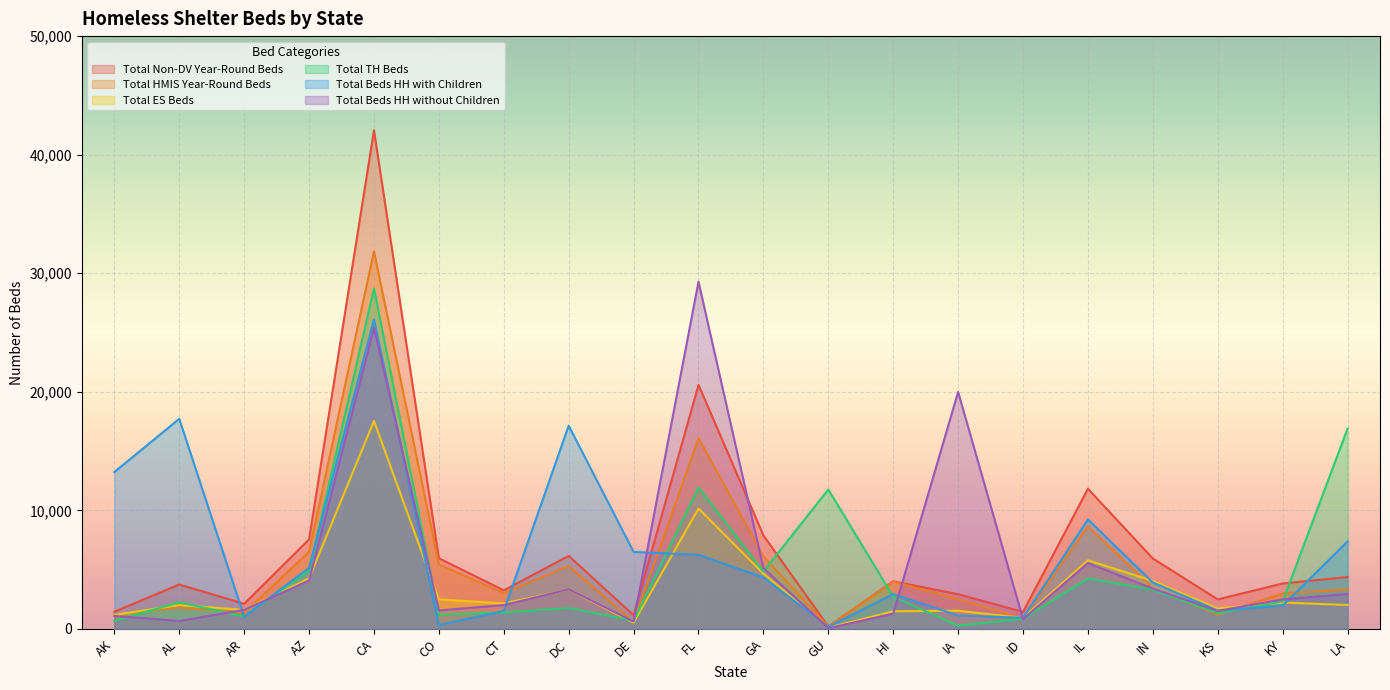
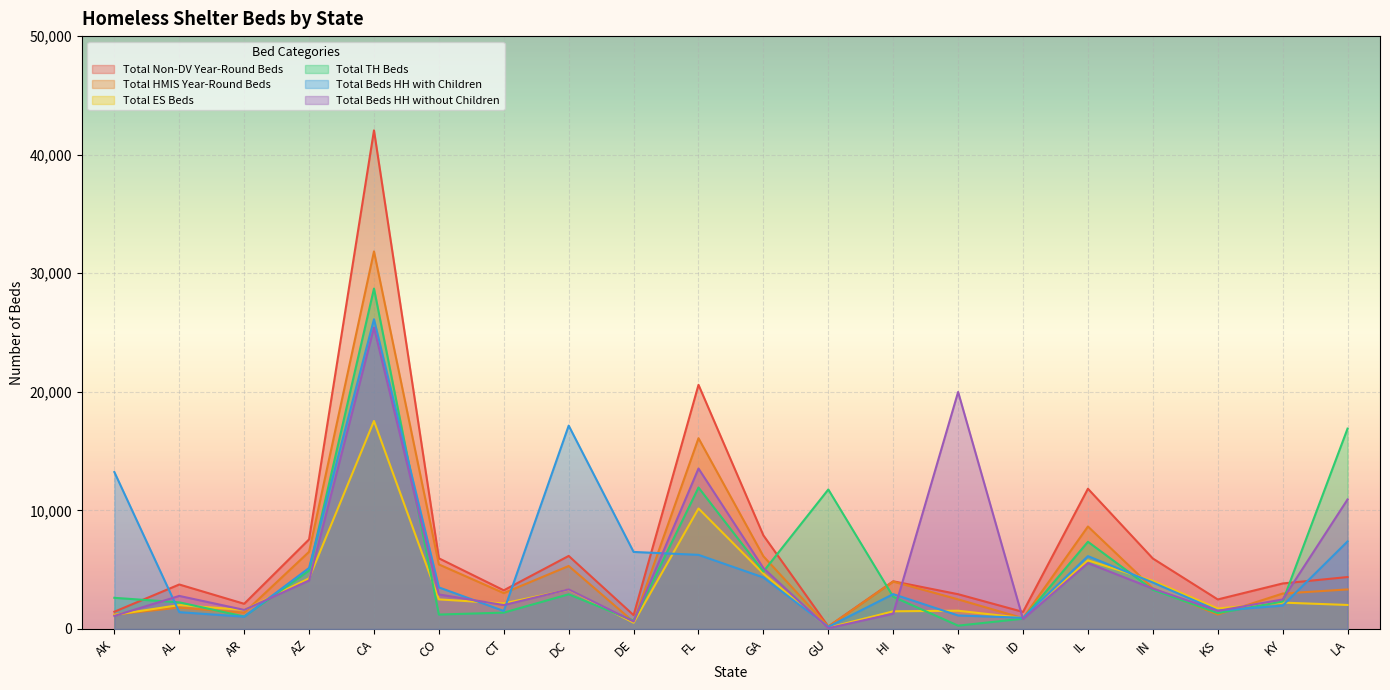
Total TH Beds, AK: 700 -> 2,600
Total Beds HH with Children, AL: 17,700 -> 1,400
Total Beds HH without Children, AL: 700 -> 2,800
Total Beds HH with Children, CO: 300 -> 3,500
Total Beds HH without Children, CO: 1,600 -> 2,900
Total TH Beds, DC: 1,800 -> 2,900
Total Beds HH without Children, FL: 29,300 -> 13,500
Total TH Beds, IL: 4,300 -> 7,400
Total Beds HH with Children, IL: 9,200 -> 6,100
Total Beds HH without Children, LA: 3,000 -> 10,900
